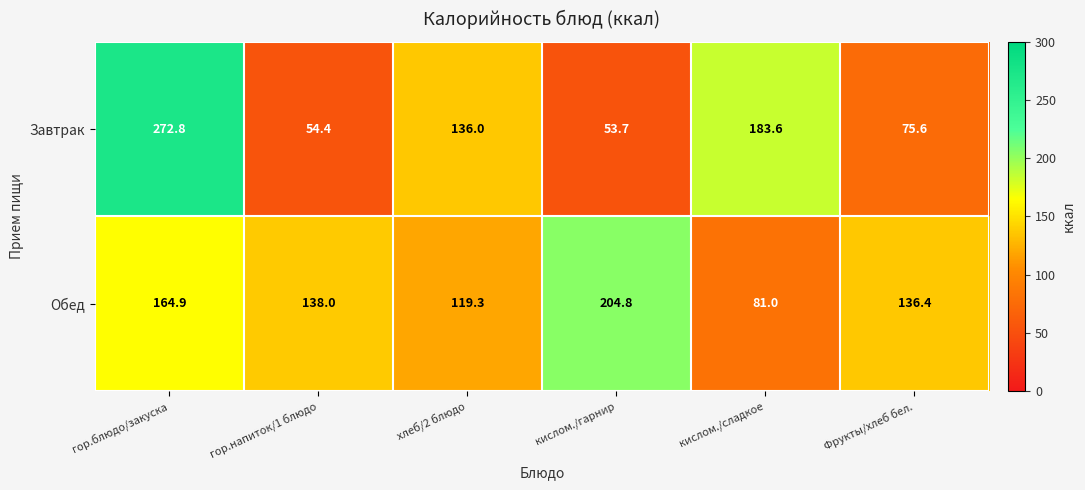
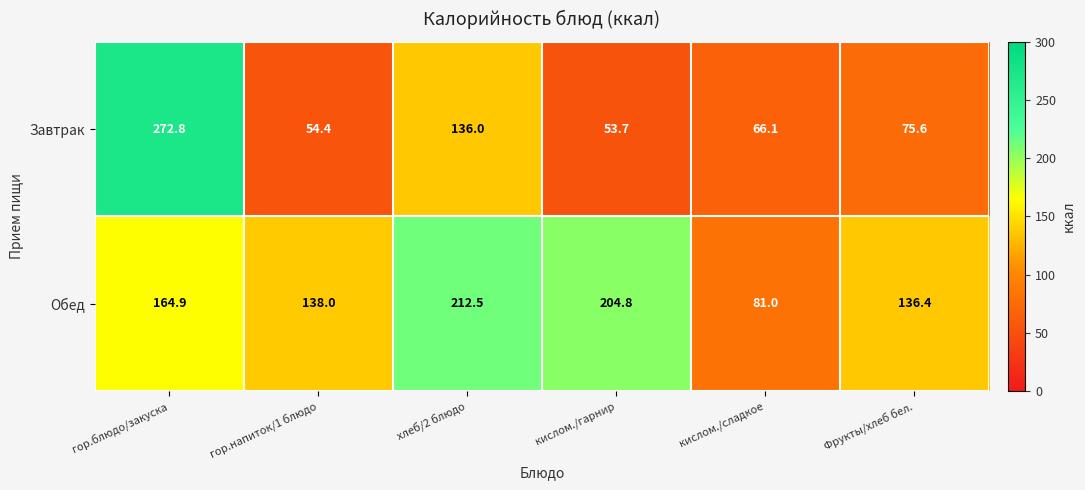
Завтрак, кислом./сладкое: 183.6 -> 66.1
Обед, хлеб/2 блюдо: 119.3 -> 212.5
